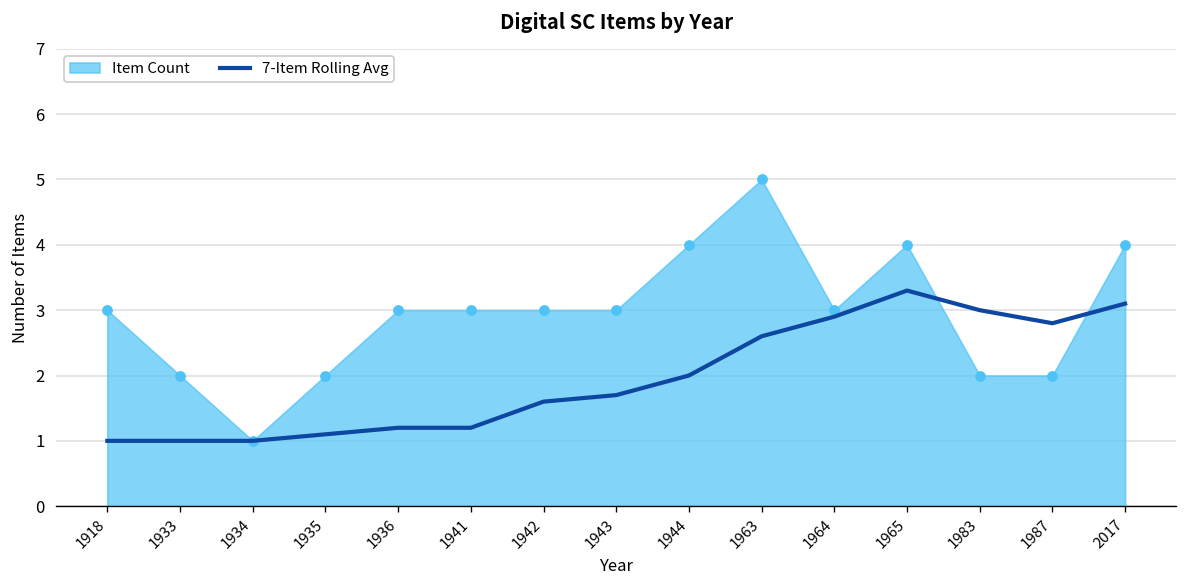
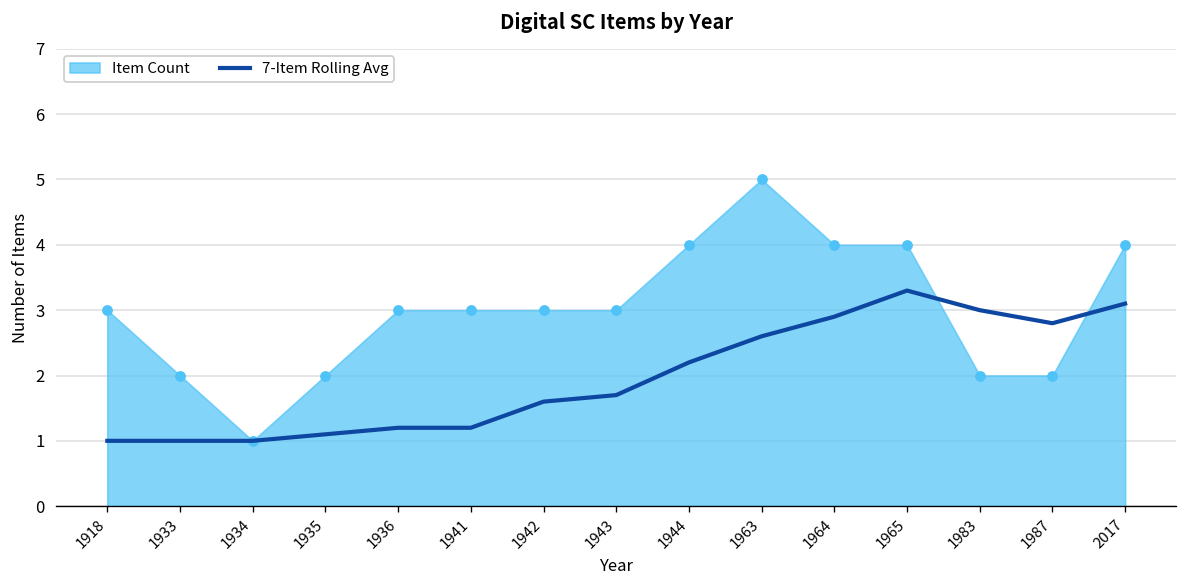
7-Item Rolling Avg, 1944: 2.0 -> 2.2
Item Count, 1964: 3 -> 4
